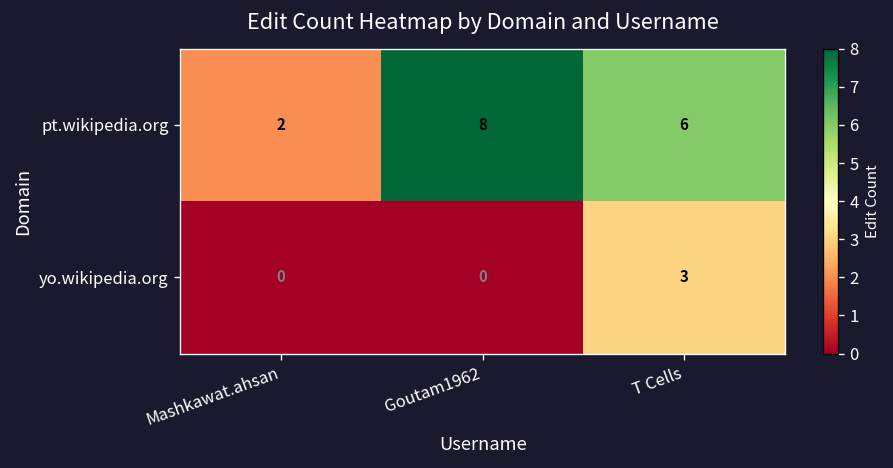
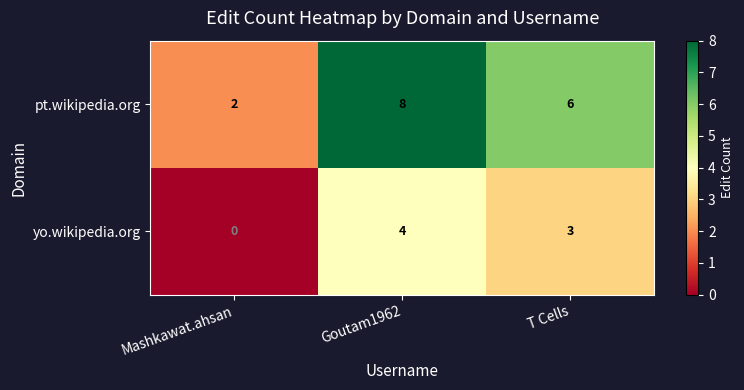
yo.wikipedia.org, Goutam1962: 0 -> 4
